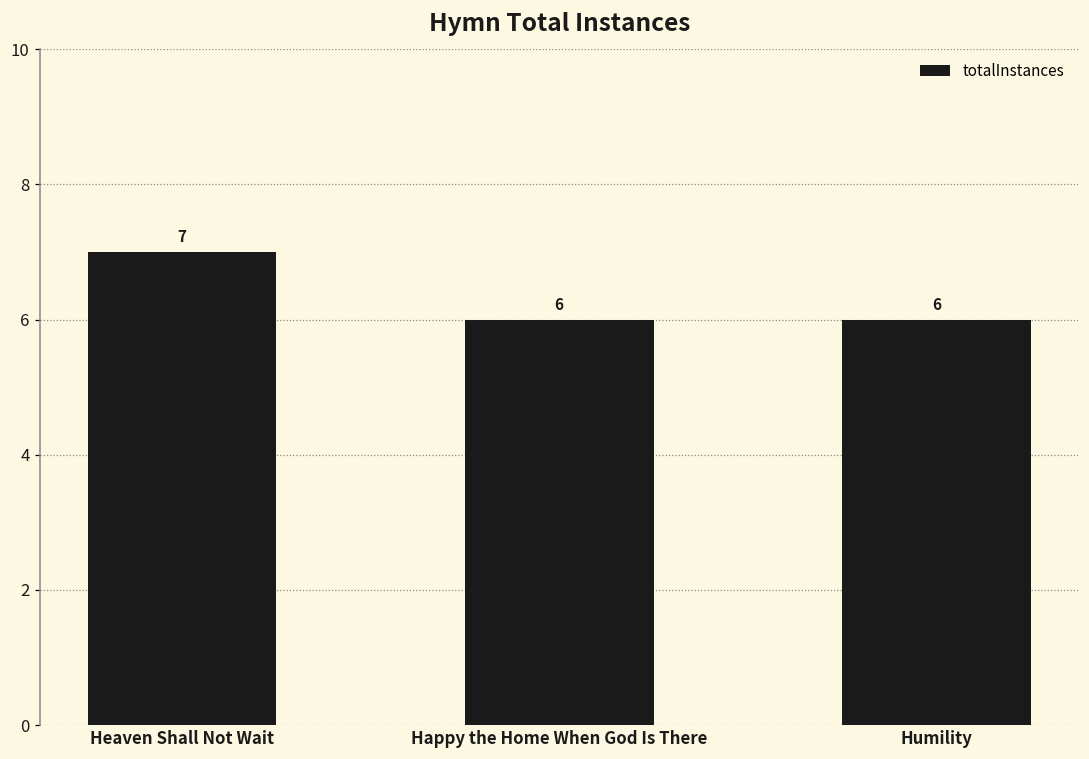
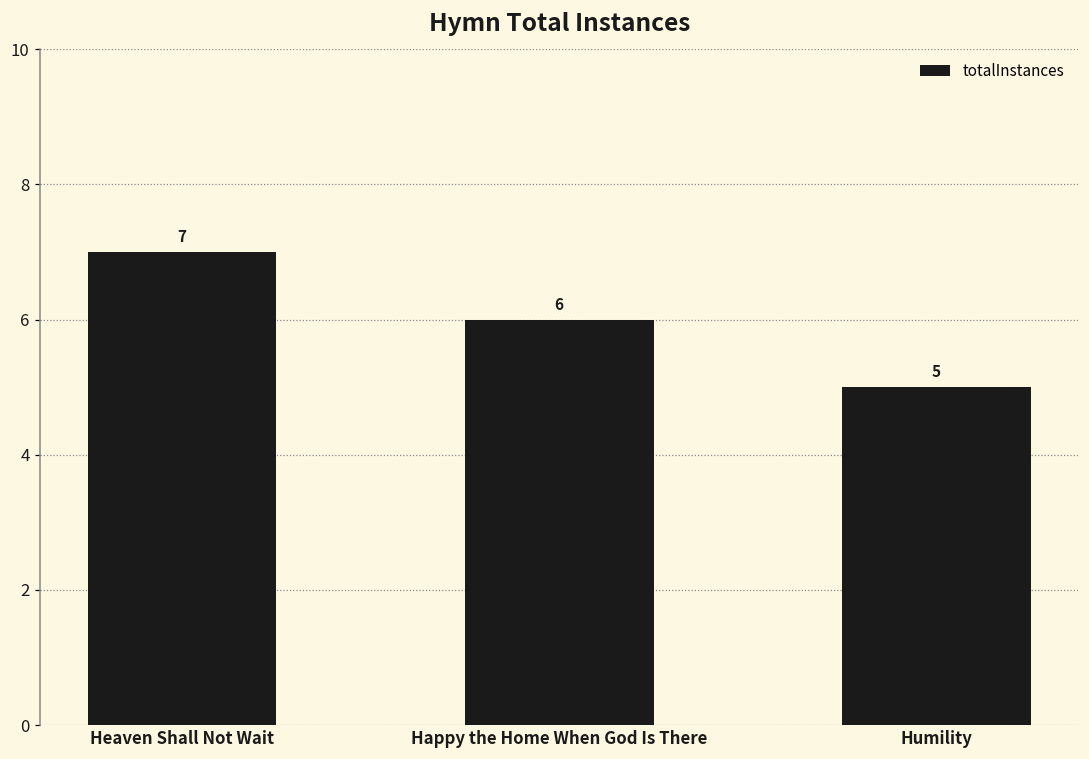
Humility: 6 -> 5
